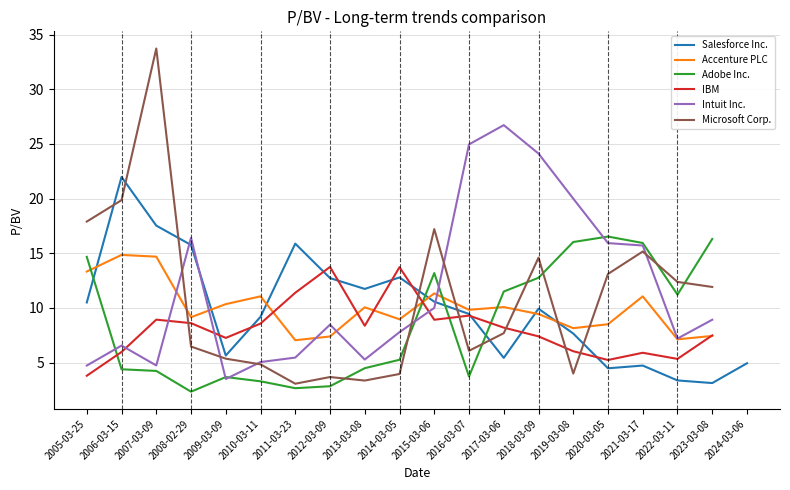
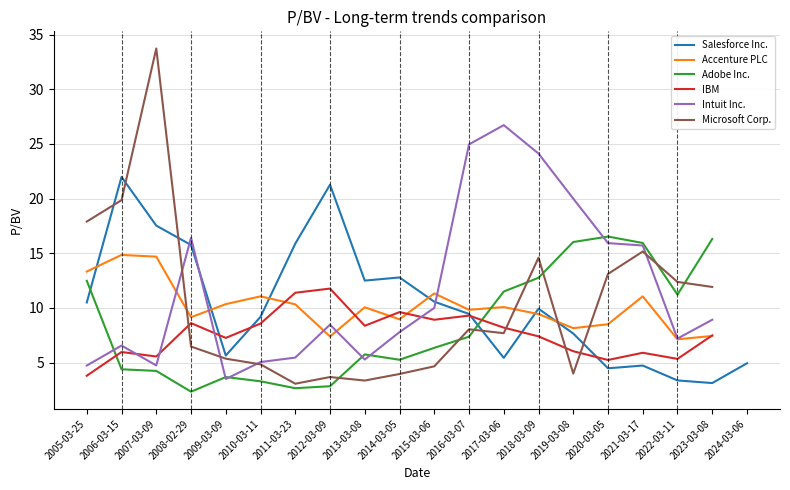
Adobe Inc., 2005-03-25: 14.7 -> 12.5
IBM, 2007-03-09: 8.9 -> 5.6
Accenture PLC, 2011-03-23: 7.1 -> 10.3
Salesforce Inc., 2012-03-09: 12.7 -> 21.3
IBM, 2012-03-09: 13.8 -> 11.8
Salesforce Inc., 2013-03-08: 11.7 -> 12.5
Adobe Inc., 2013-03-08: 4.5 -> 5.8
IBM, 2014-03-05: 13.7 -> 9.6
Adobe Inc., 2015-03-06: 13.2 -> 6.4
Microsoft Corp., 2015-03-06: 17.2 -> 4.7
Adobe Inc., 2016-03-07: 3.7 -> 7.4
Microsoft Corp., 2016-03-07: 6.1 -> 8.1
